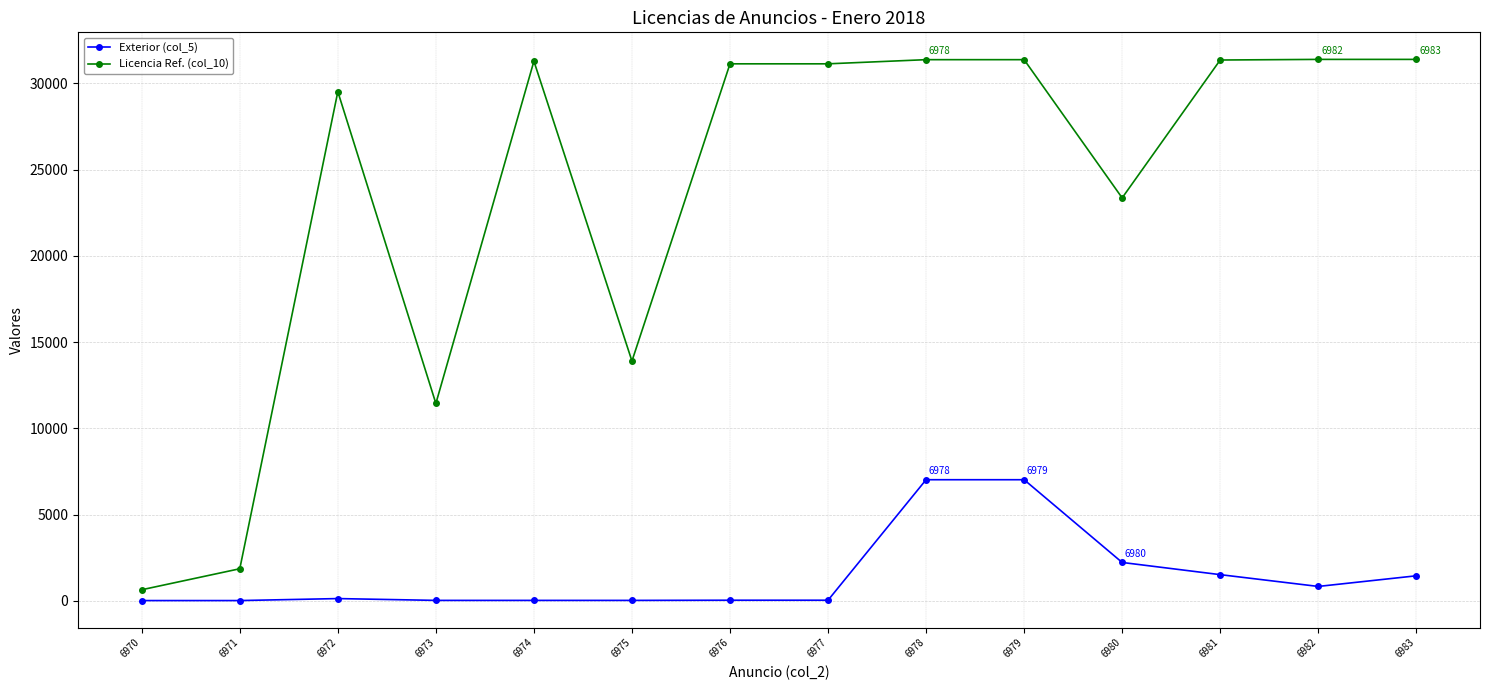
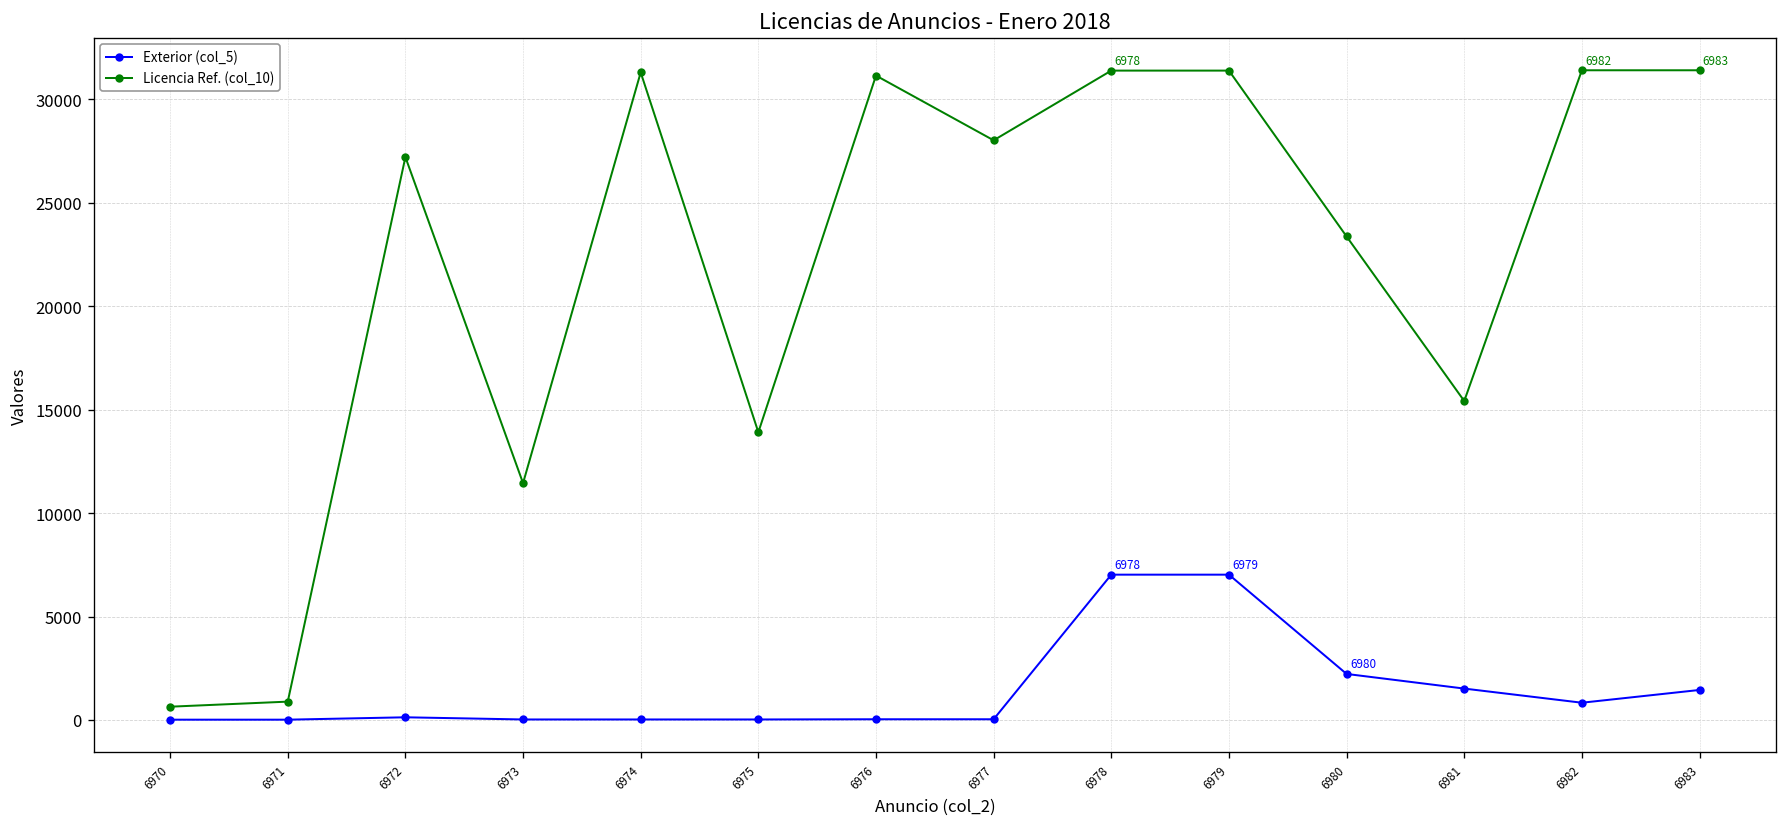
Licencia Ref. (col_10), 6971: 1900 -> 900
Licencia Ref. (col_10), 6972: 29500 -> 27200
Licencia Ref. (col_10), 6977: 31100 -> 28000
Licencia Ref. (col_10), 6981: 31400 -> 15400
